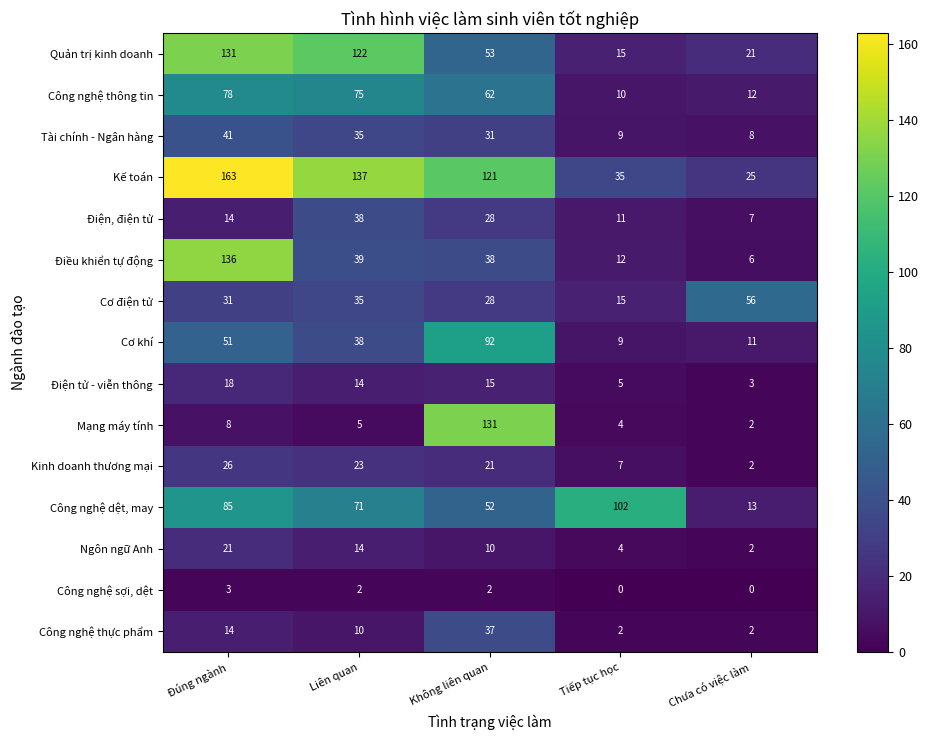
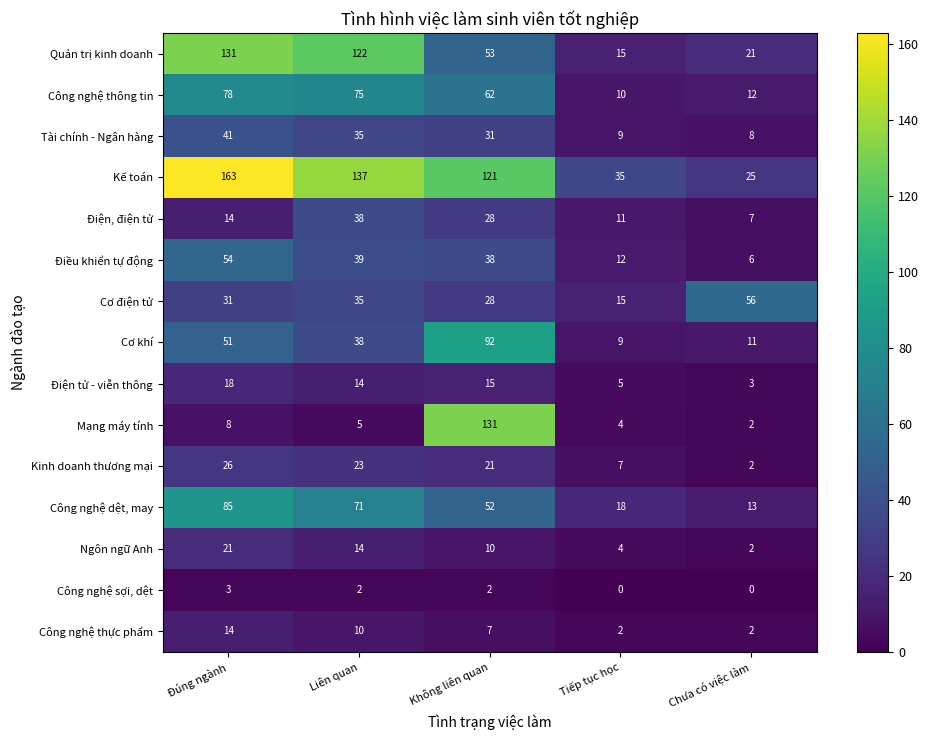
Điều khiển tự động, Đúng ngành: 136 -> 54
Công nghệ dệt, may, Tiếp tục học: 102 -> 18
Công nghệ thực phẩm, Không liên quan: 37 -> 7
